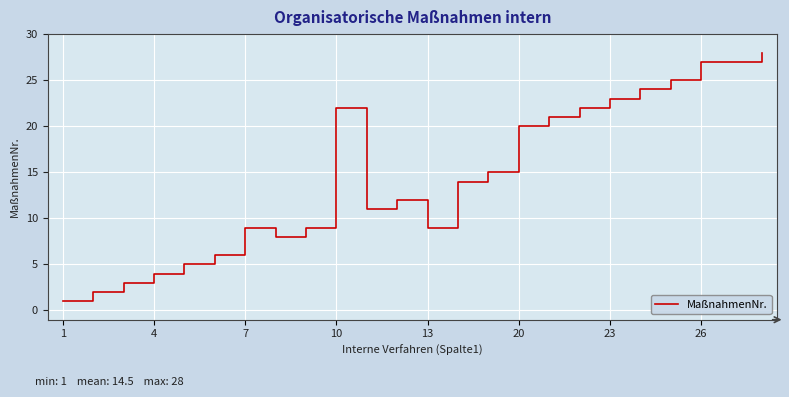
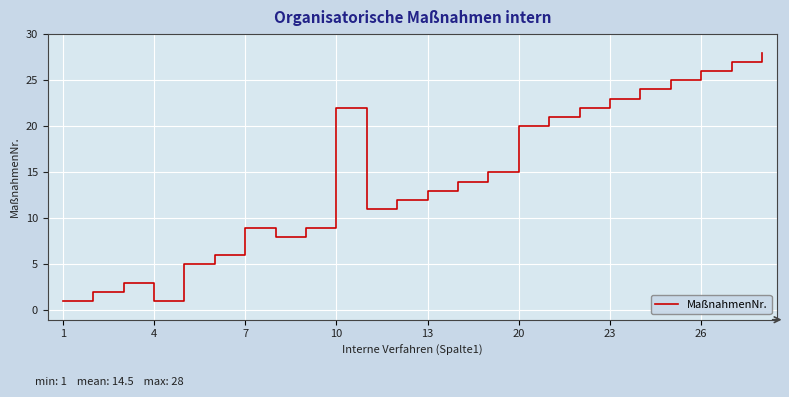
4: 4 -> 1
13: 9 -> 13
26: 27 -> 26
